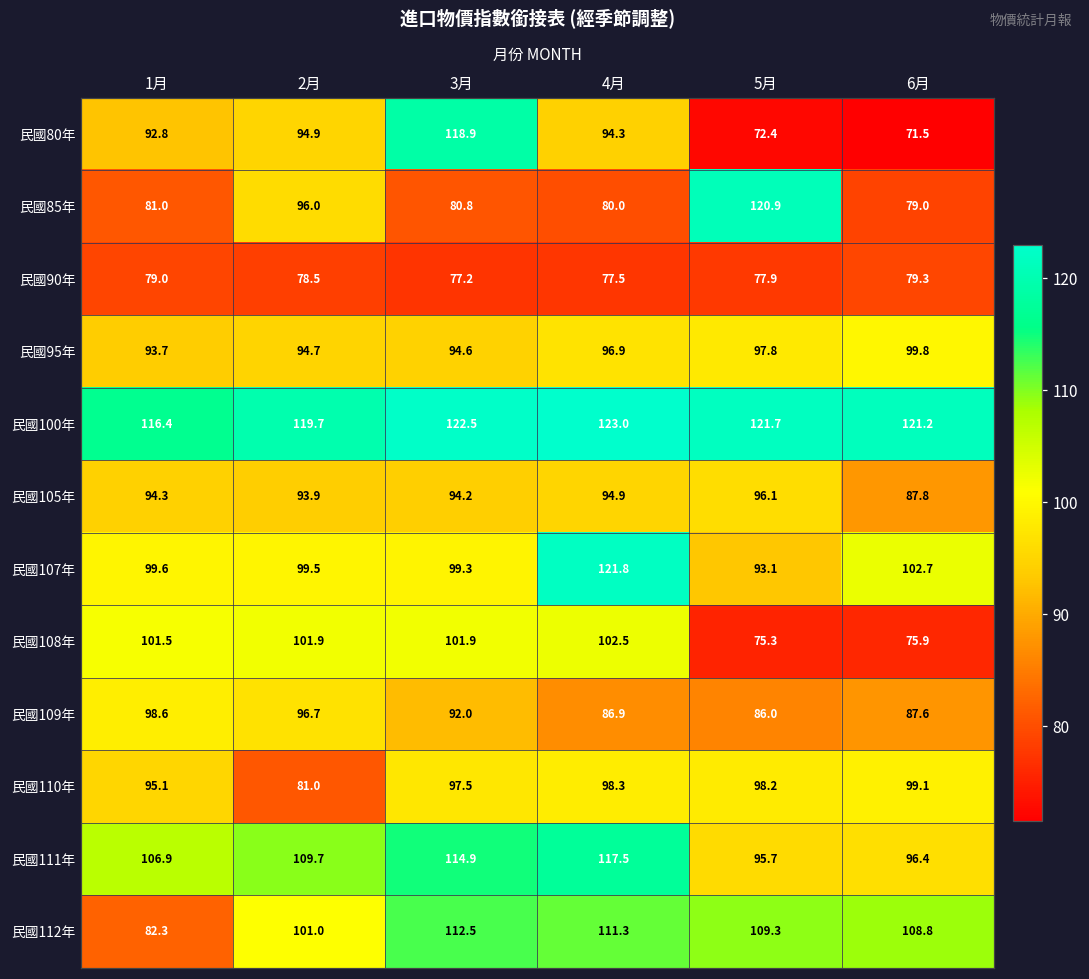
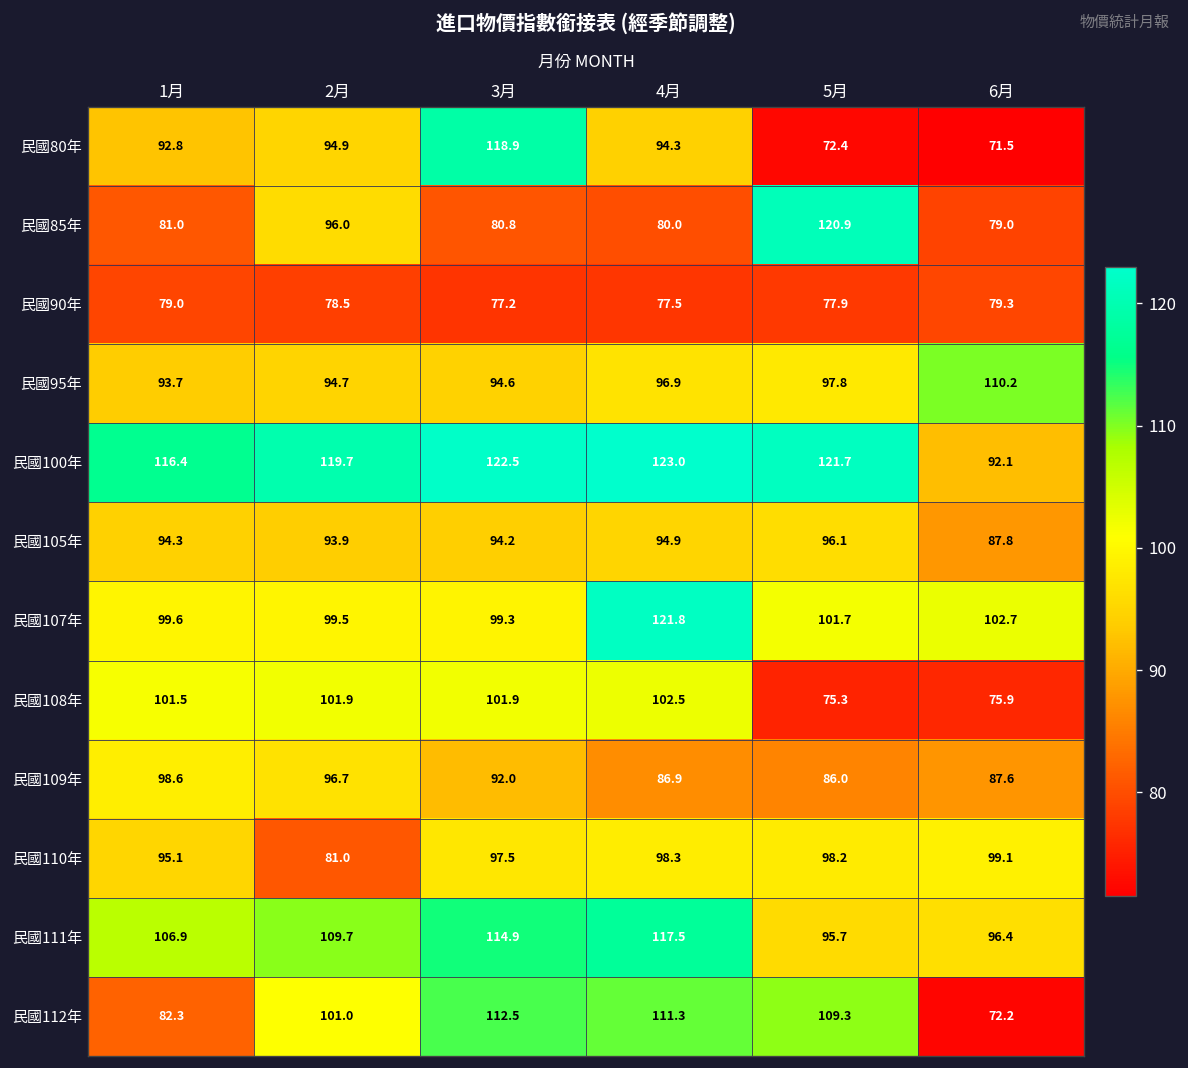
民國95年, 6月: 99.8 -> 110.2
民國100年, 6月: 121.2 -> 92.1
民國107年, 5月: 93.1 -> 101.7
民國112年, 6月: 108.8 -> 72.2
